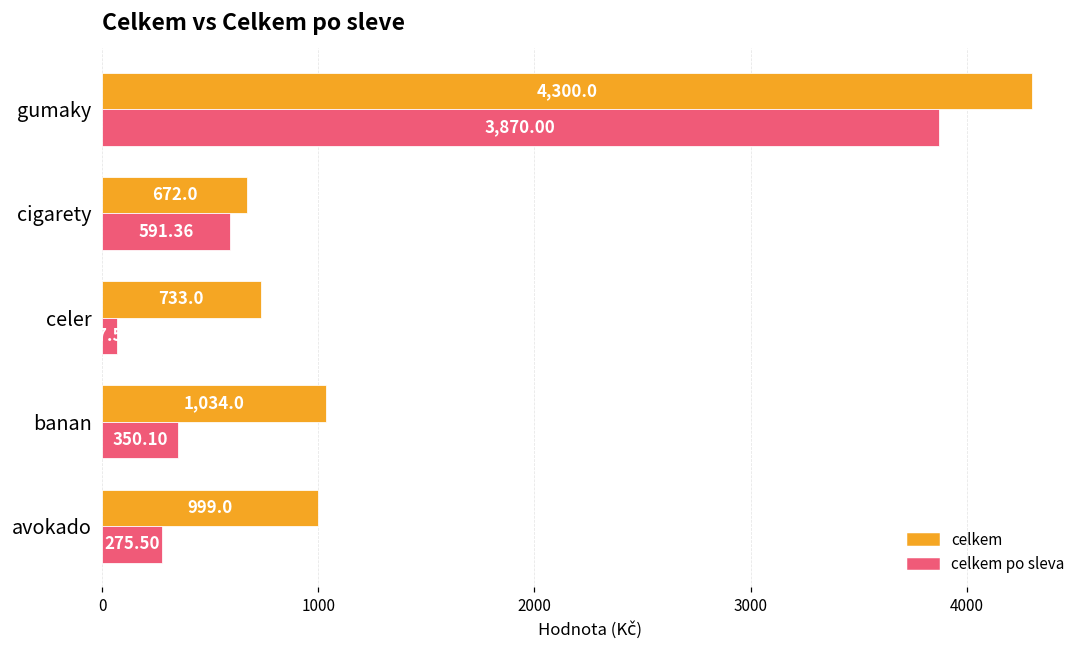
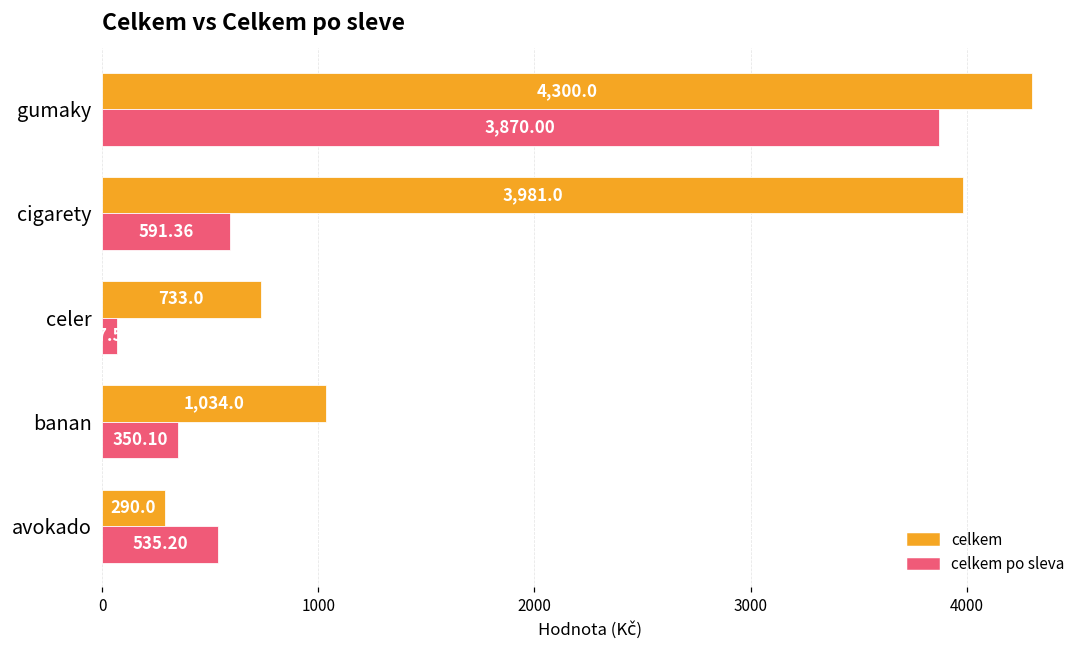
celkem, cigarety: 672.0 -> 3,981.0
celkem, avokado: 999.0 -> 290.0
celkem po sleva, avokado: 275.50 -> 535.20
